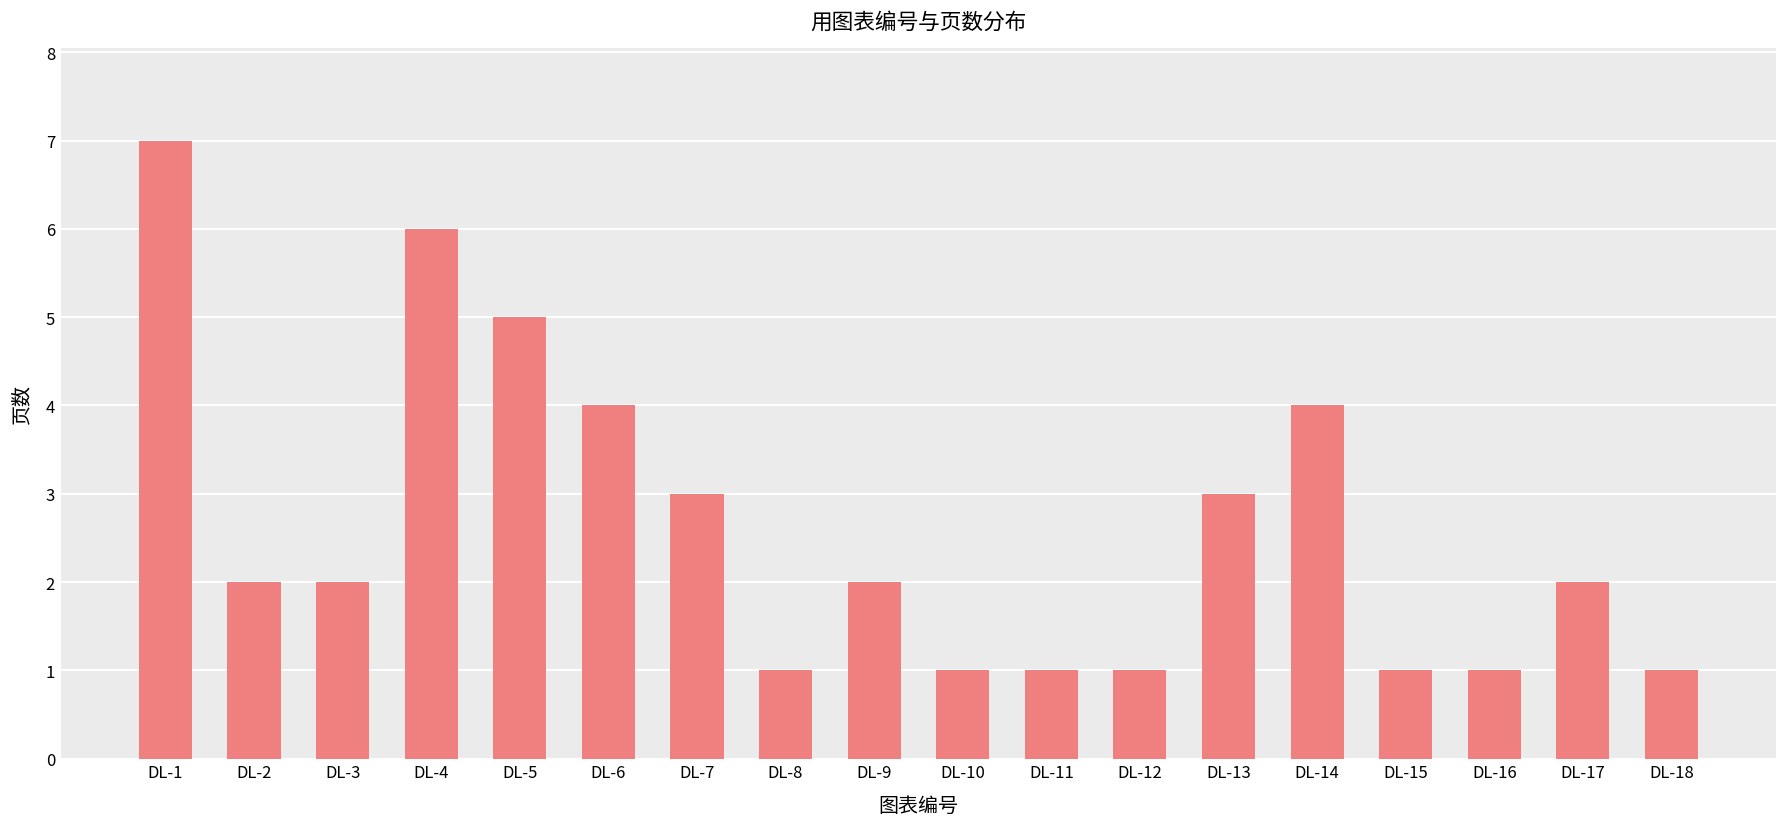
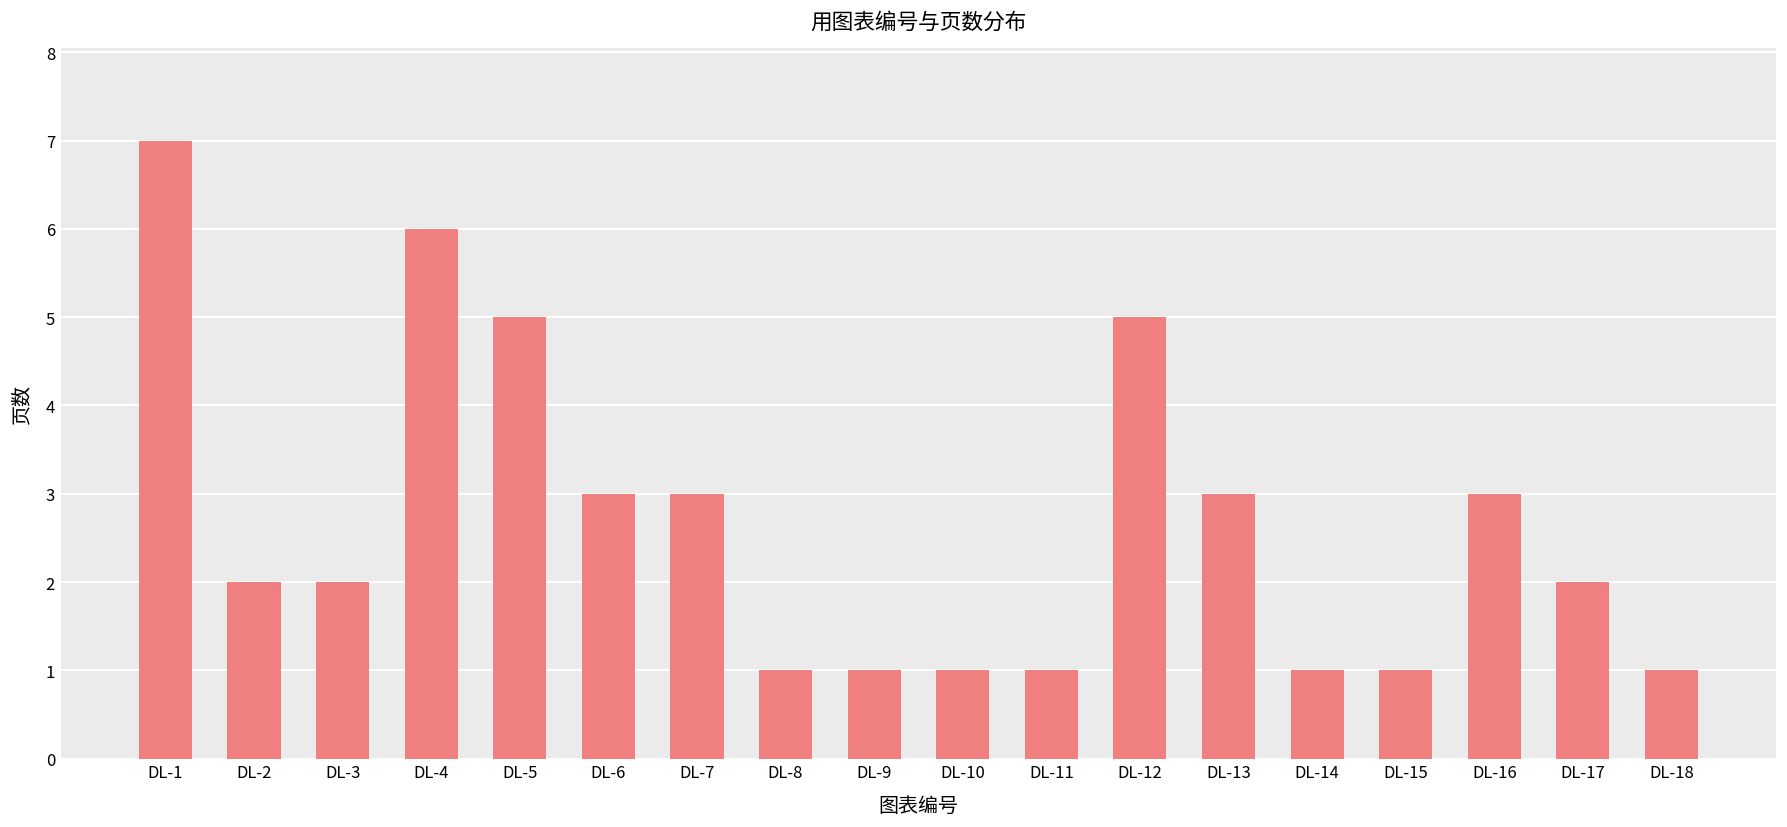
DL-6: 4 -> 3
DL-9: 2 -> 1
DL-12: 1 -> 5
DL-14: 4 -> 1
DL-16: 1 -> 3
